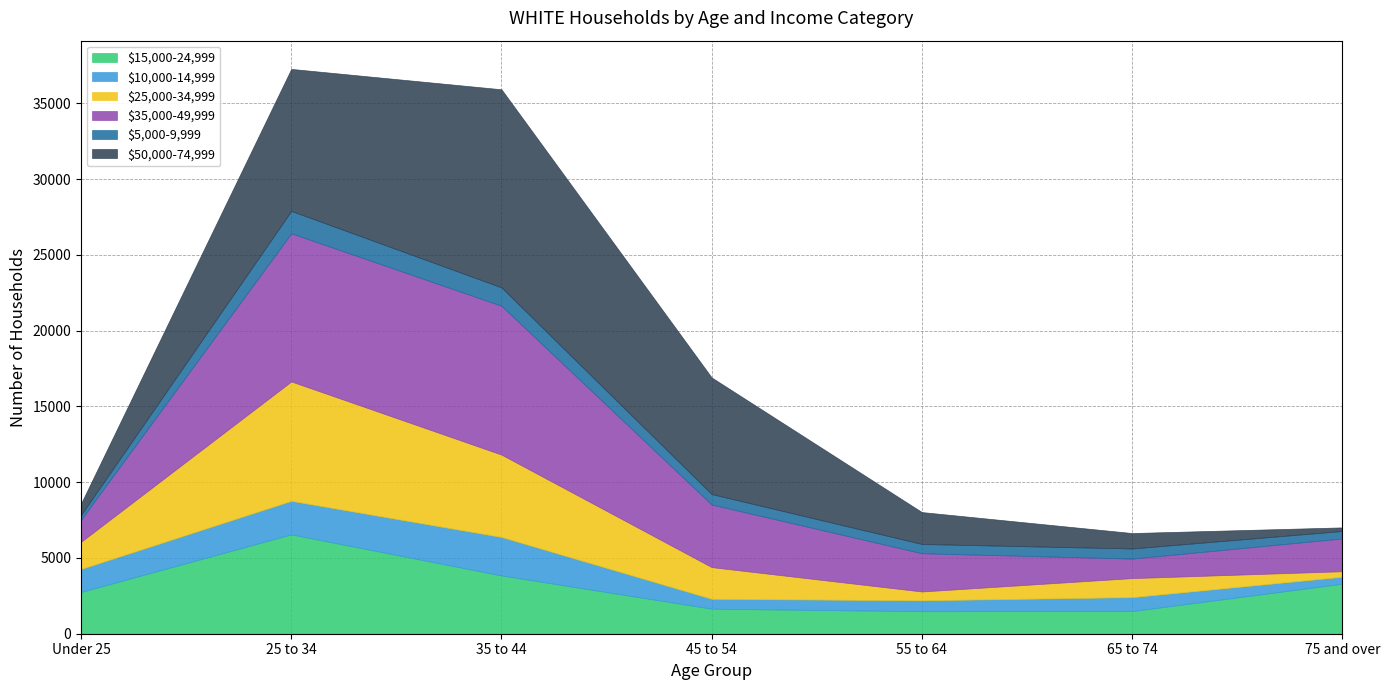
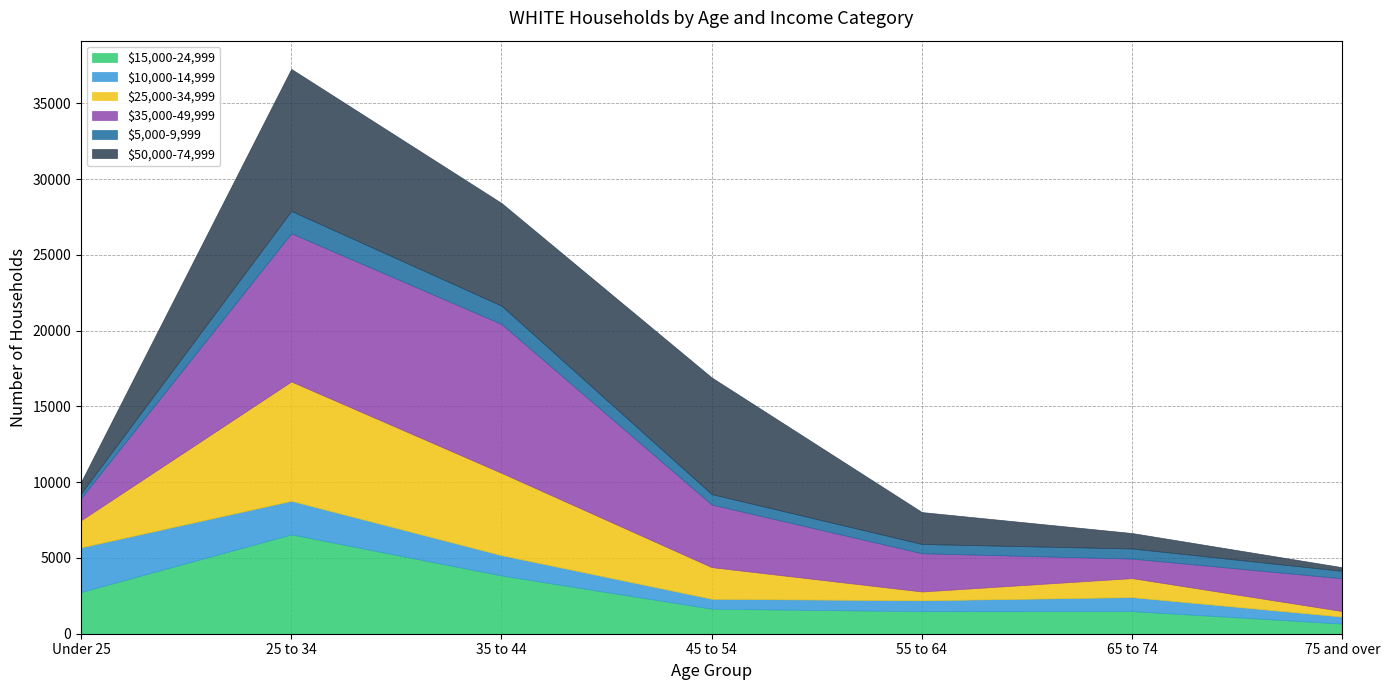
$10,000-14,999, Under 25: 1500 -> 2900
$10,000-14,999, 35 to 44: 2500 -> 1300
$50,000-74,999, 35 to 44: 13100 -> 6800
$15,000-24,999, 75 and over: 3300 -> 700
